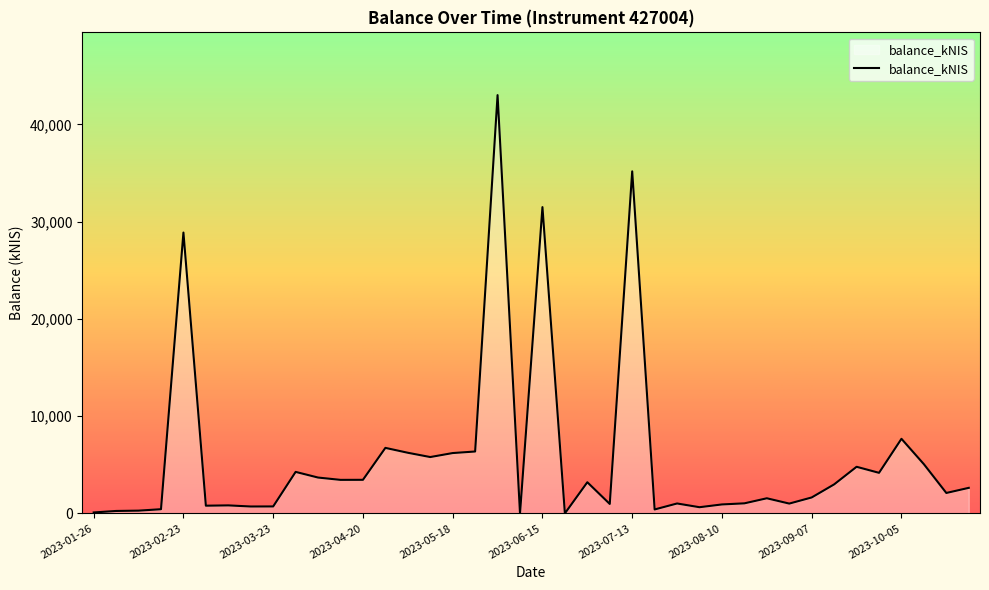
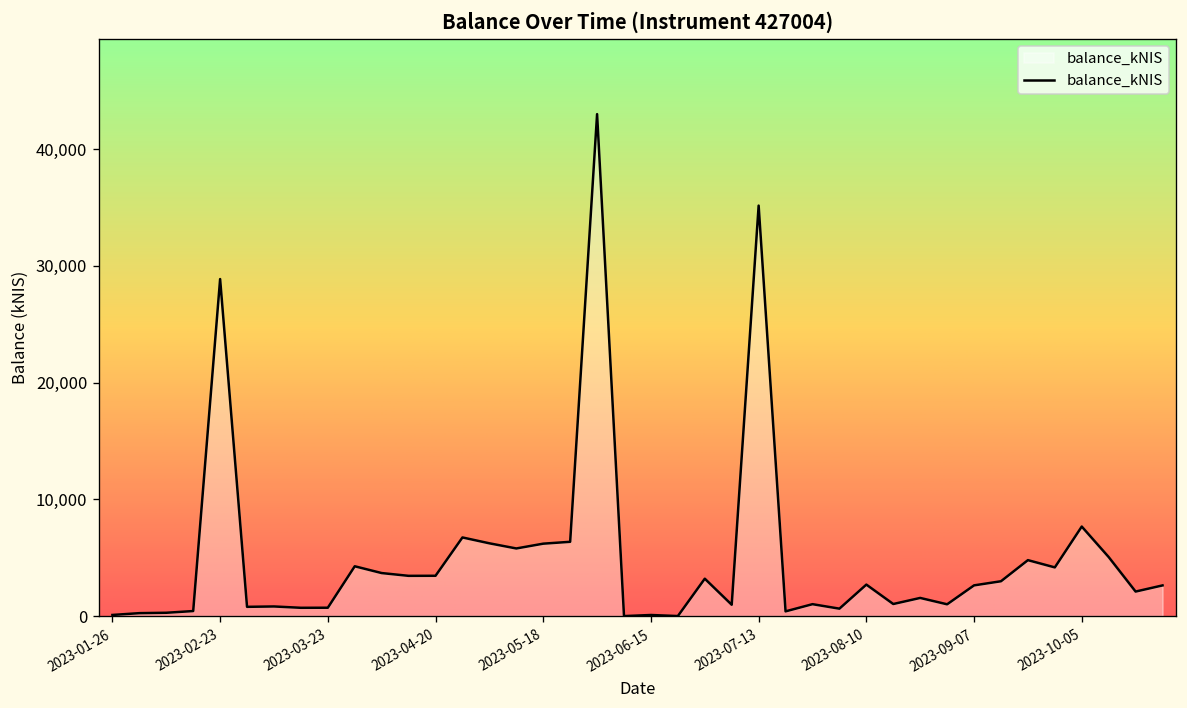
2023-06-15: 31,000 -> 0
2023-08-10: 1,000 -> 3,000
2023-09-07: 2,000 -> 3,000
